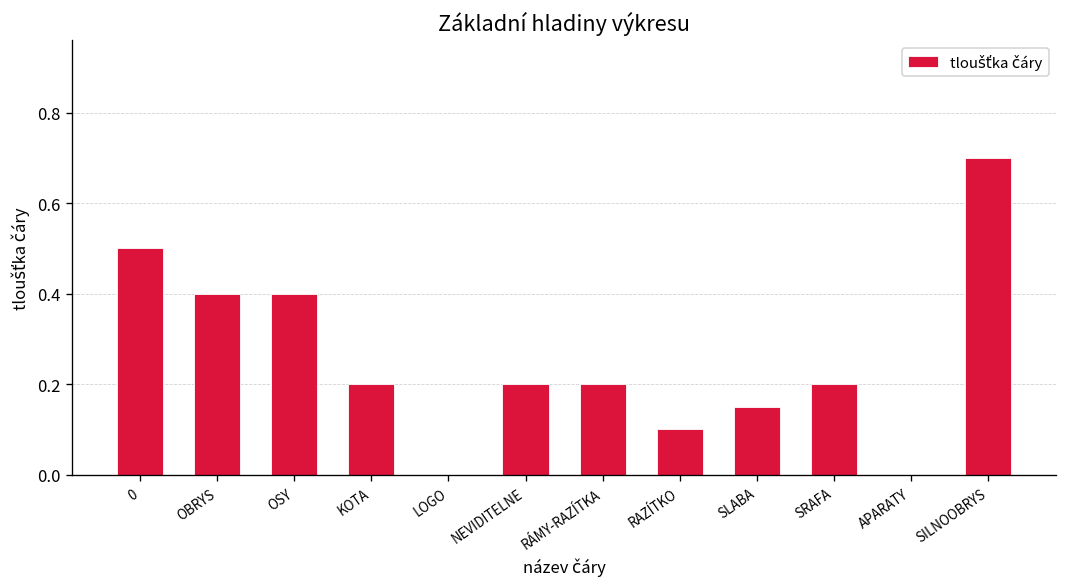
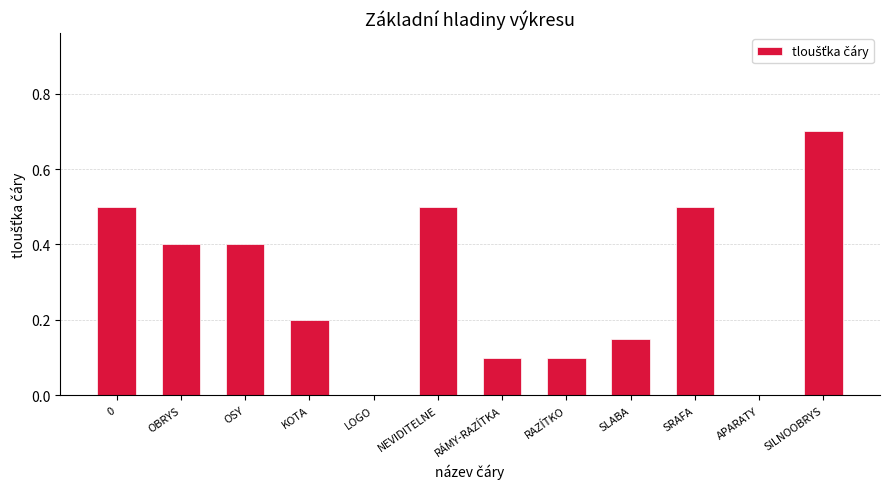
NEVIDITELNE: 0.2 -> 0.5
RÁMY-RAZÍTKA: 0.2 -> 0.1
SRAFA: 0.2 -> 0.5
